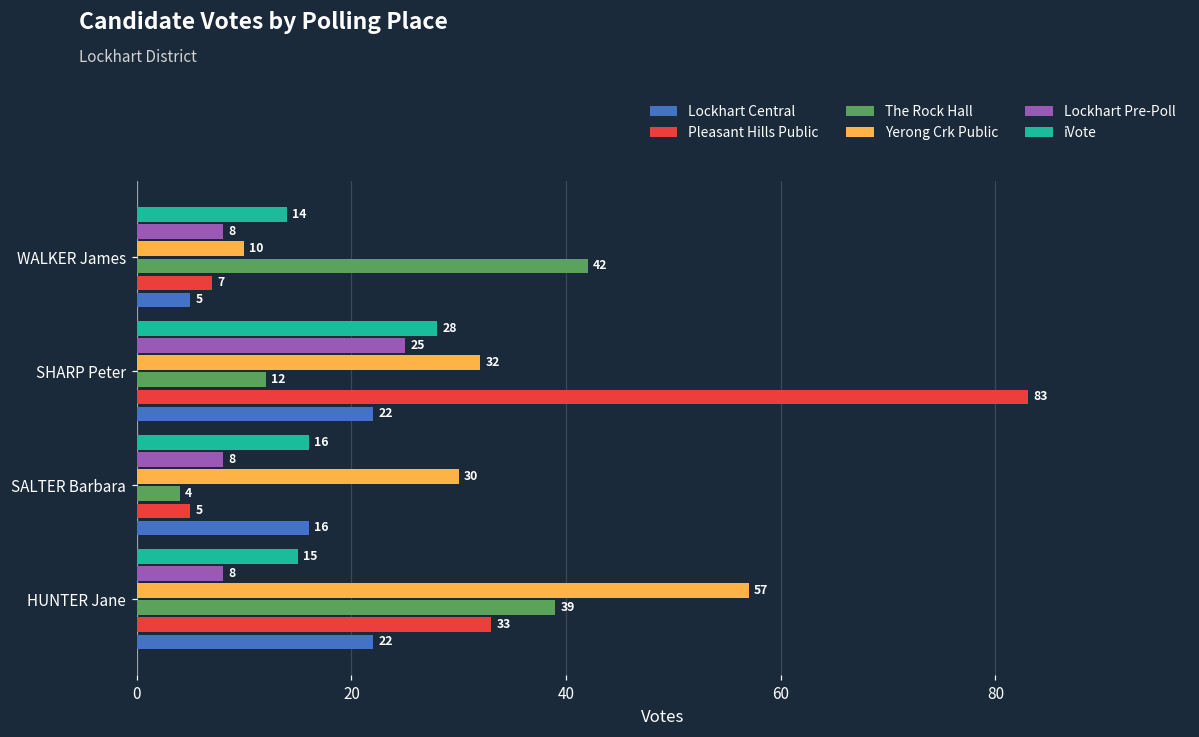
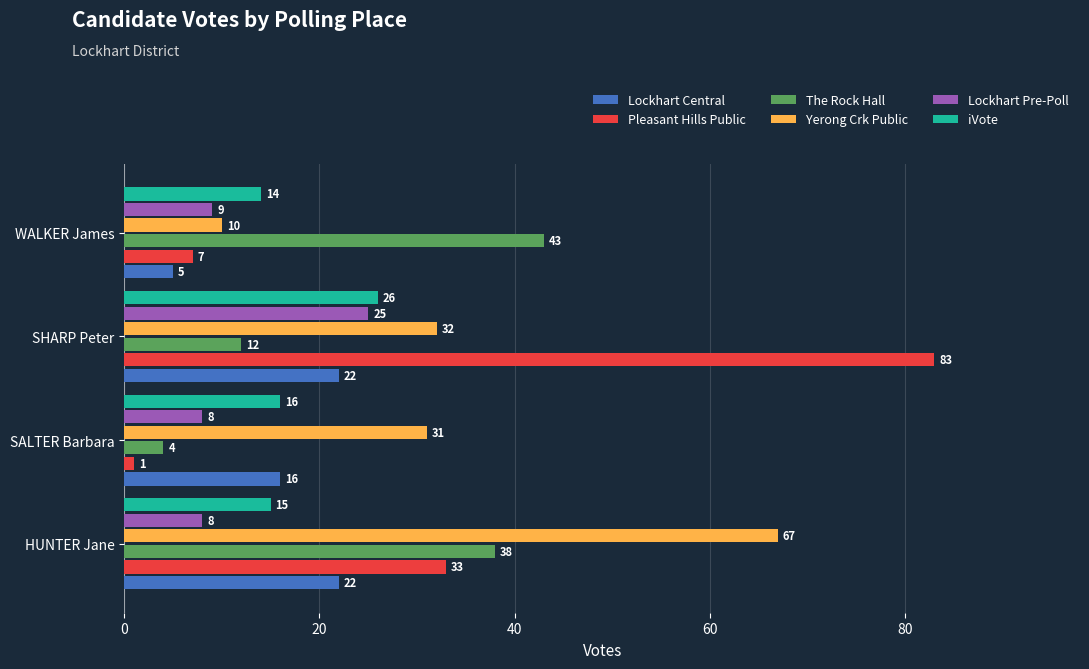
Lockhart Pre-Poll, WALKER James: 8 -> 9
The Rock Hall, WALKER James: 42 -> 43
iVote, SHARP Peter: 28 -> 26
Yerong Crk Public, SALTER Barbara: 30 -> 31
Pleasant Hills Public, SALTER Barbara: 5 -> 1
Yerong Crk Public, HUNTER Jane: 57 -> 67
The Rock Hall, HUNTER Jane: 39 -> 38
